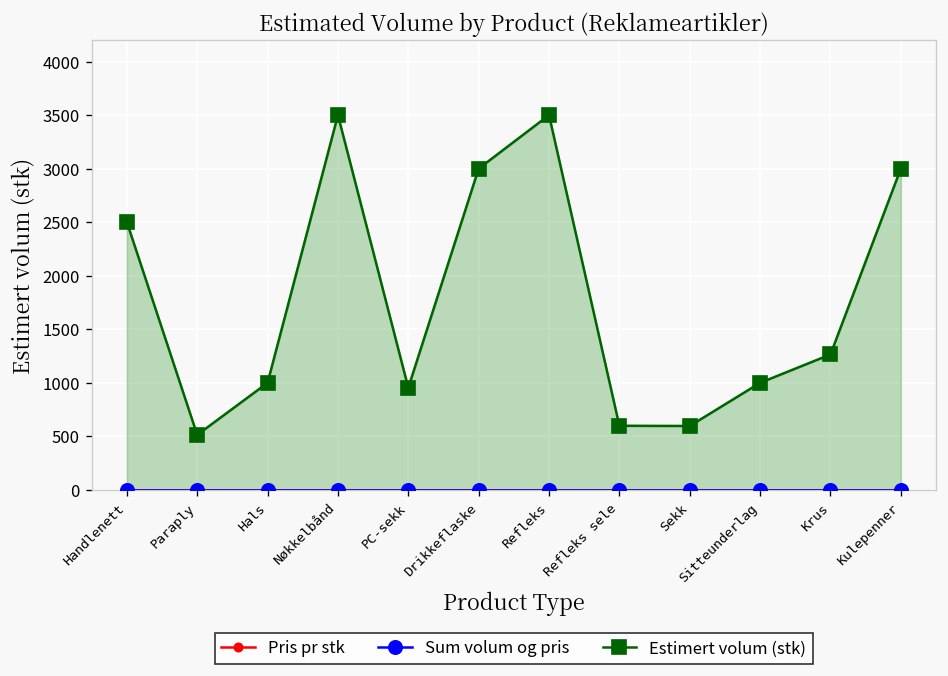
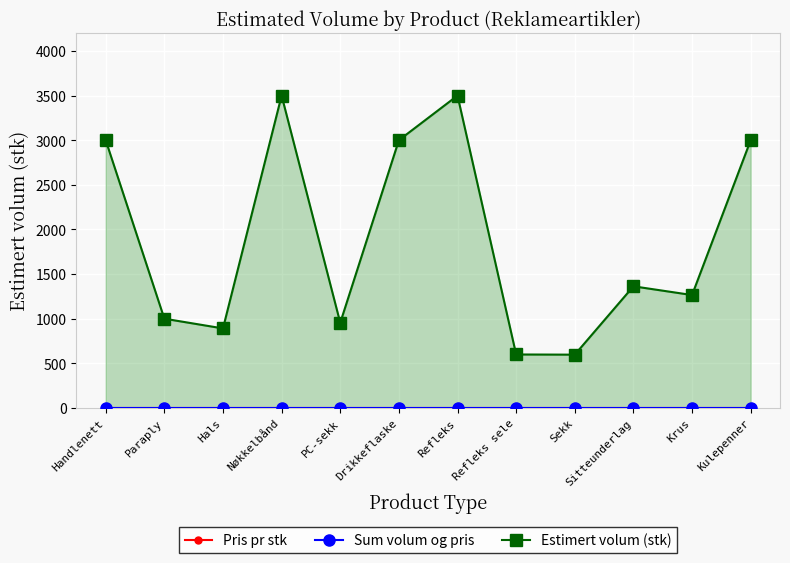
Estimert volum (stk), Handlenett: 2500 -> 3000
Estimert volum (stk), Paraply: 500 -> 1000
Estimert volum (stk), Hals: 1000 -> 900
Estimert volum (stk), Sitteunderlag: 1000 -> 1400
